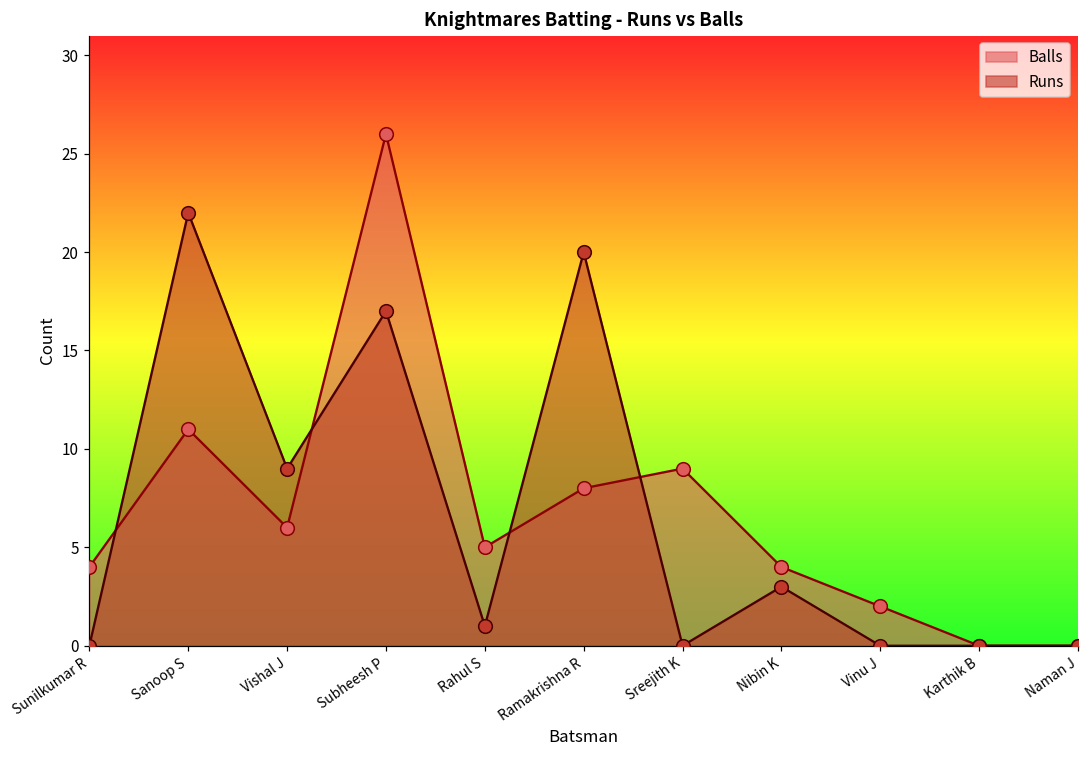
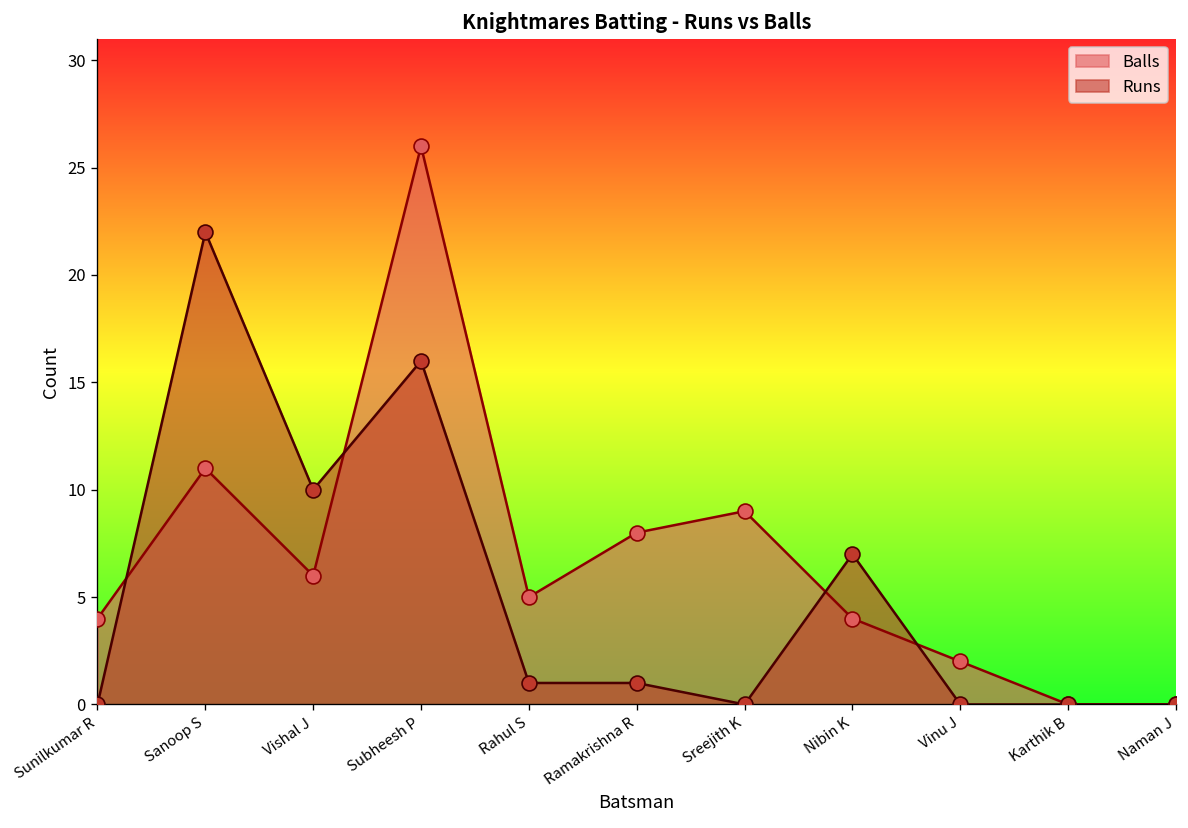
Runs, Vishal J: 9 -> 10
Runs, Subheesh P: 17 -> 16
Runs, Ramakrishna R: 20 -> 1
Runs, Nibin K: 3 -> 7
